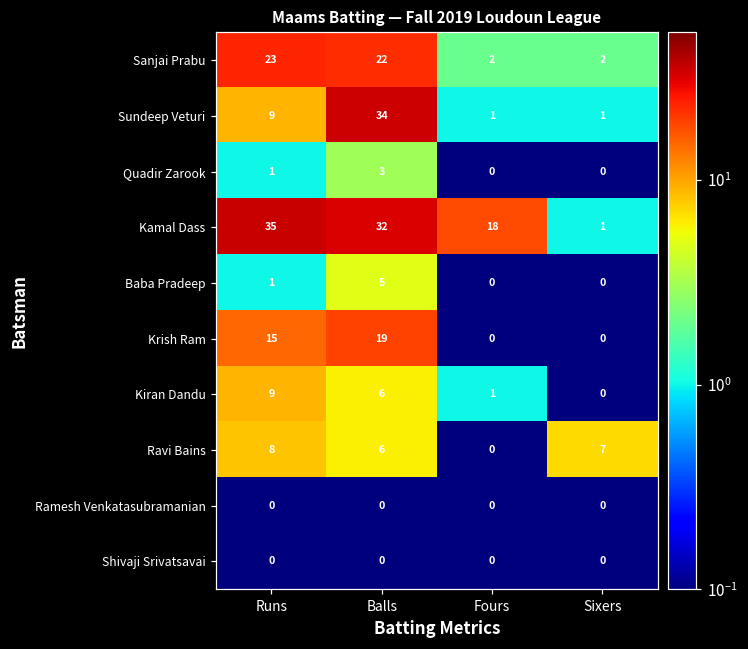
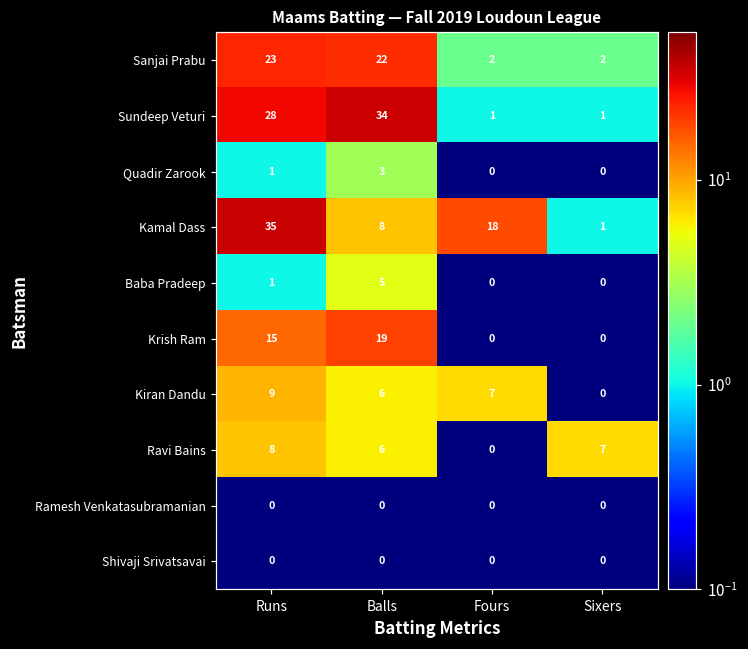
Sundeep Veturi, Runs: 9 -> 28
Kamal Dass, Balls: 32 -> 8
Kiran Dandu, Fours: 1 -> 7
